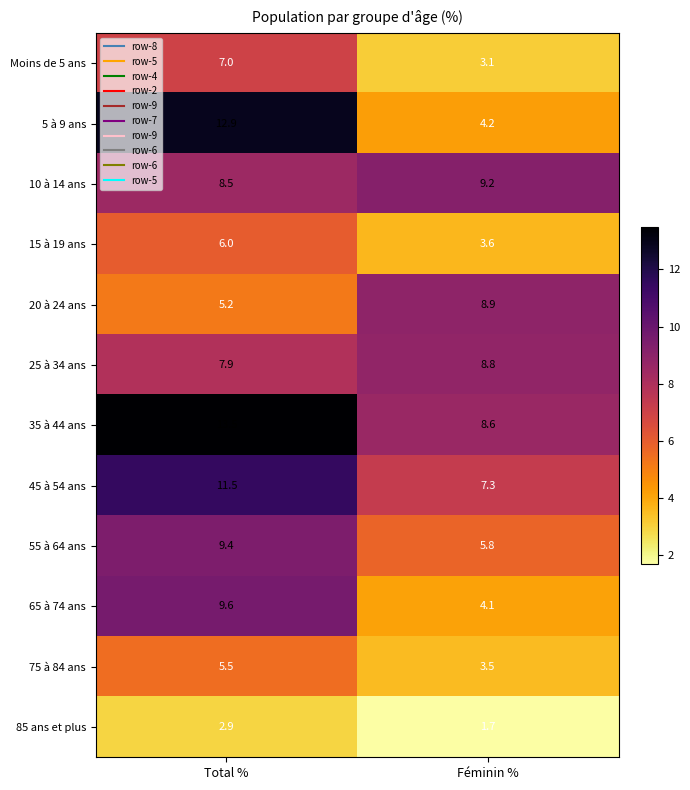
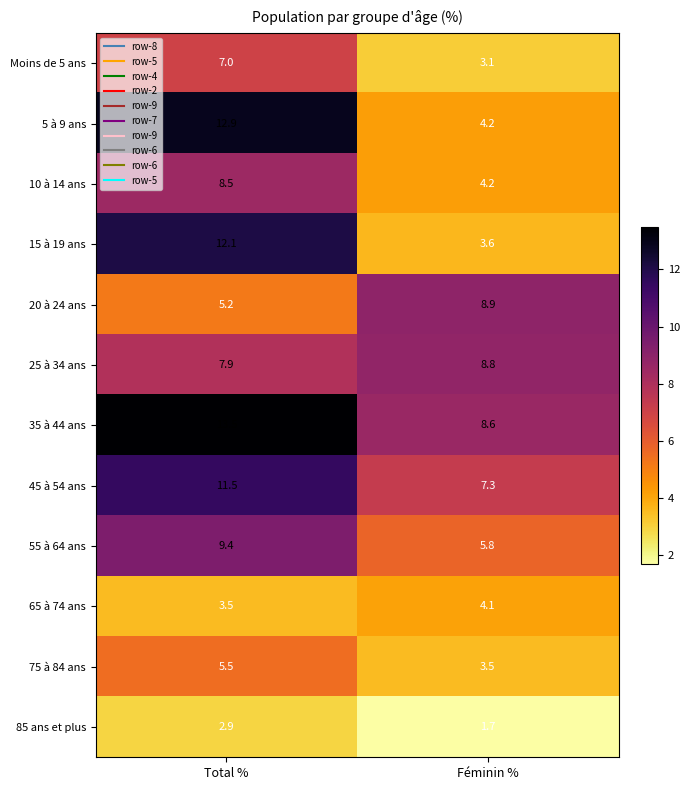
10 à 14 ans, Féminin %: 9.2 -> 4.2
15 à 19 ans, Total %: 6.0 -> 12.1
65 à 74 ans, Total %: 9.6 -> 3.5
